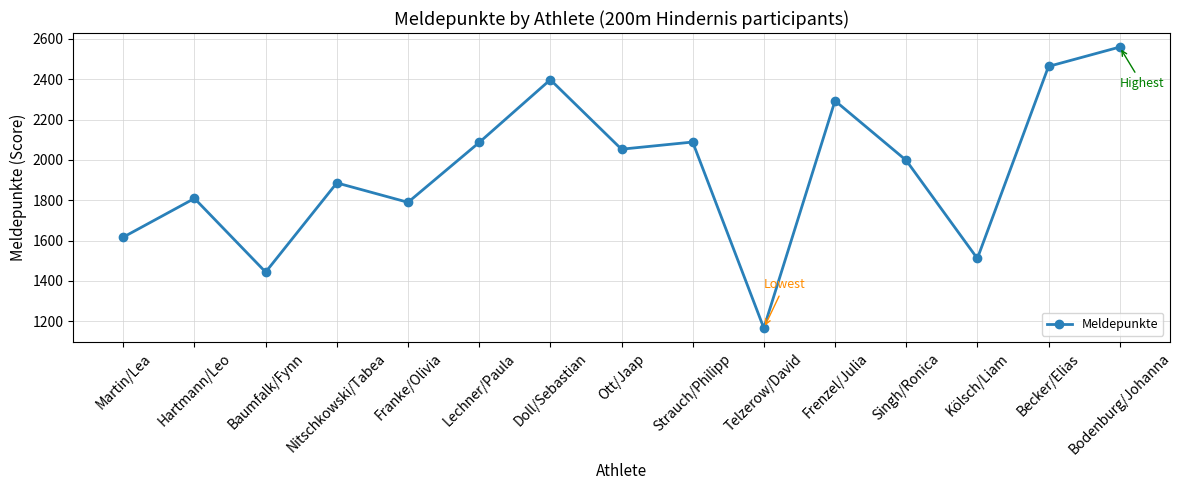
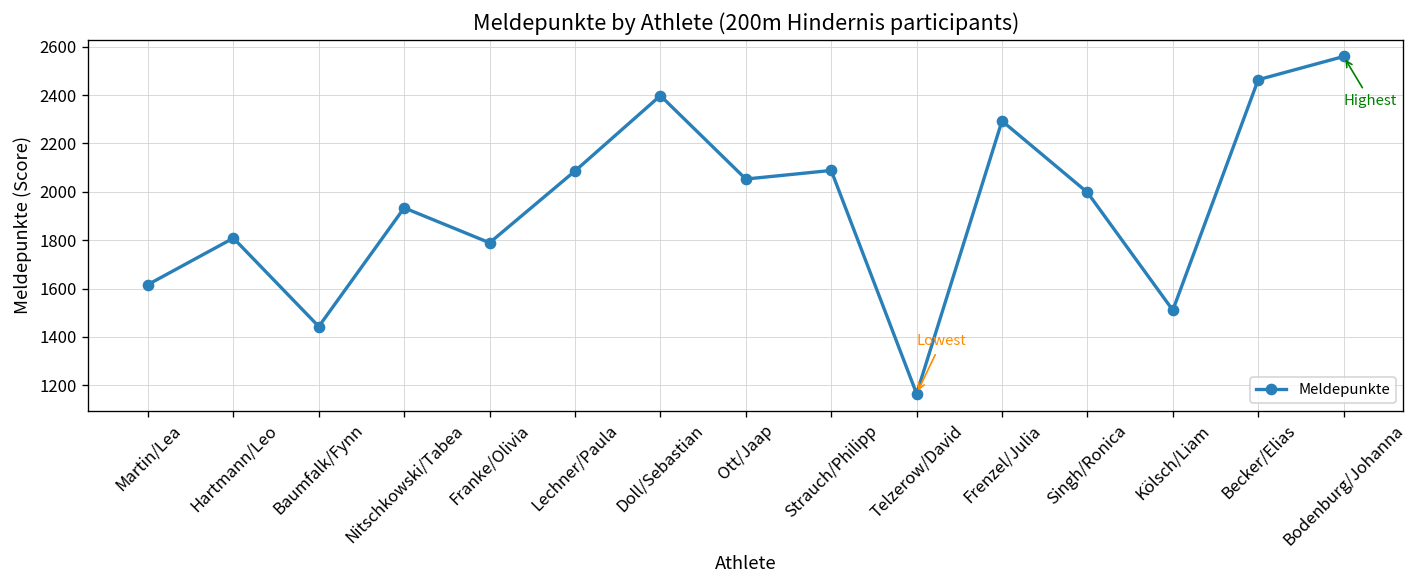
Nitschkowski/Tabea: 1890 -> 1930
